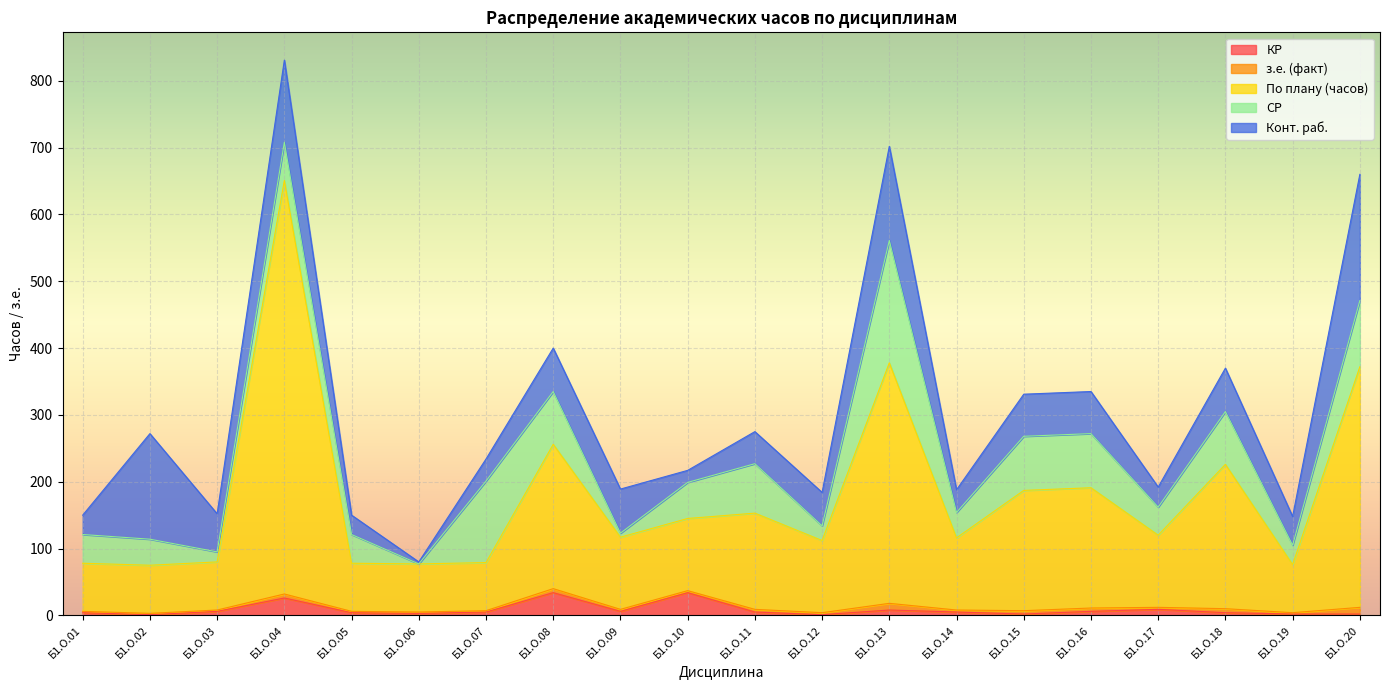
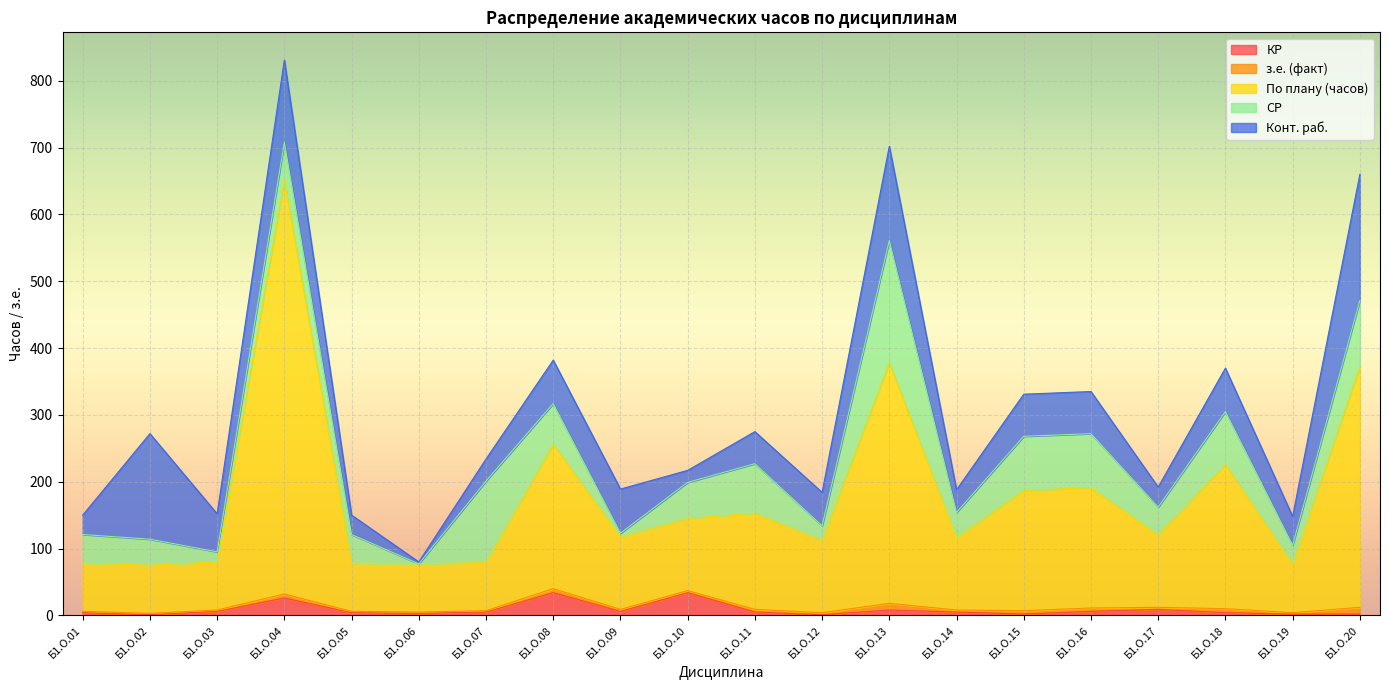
СР, Б1.О.08: 80 -> 60
